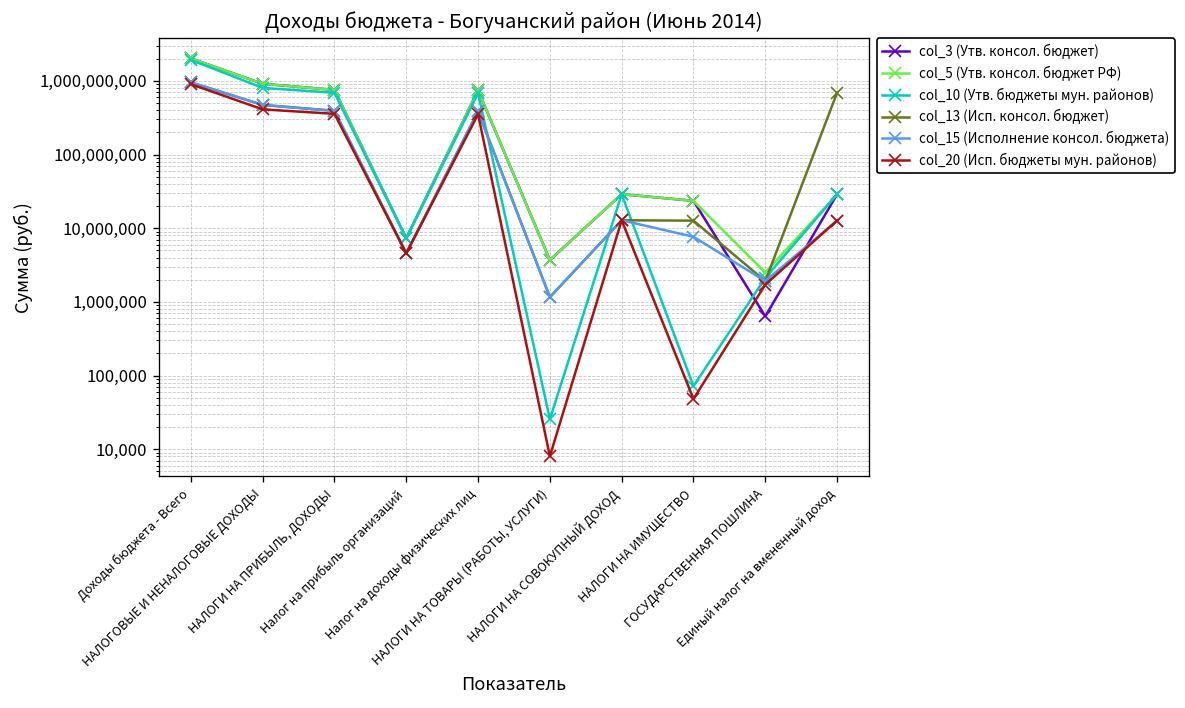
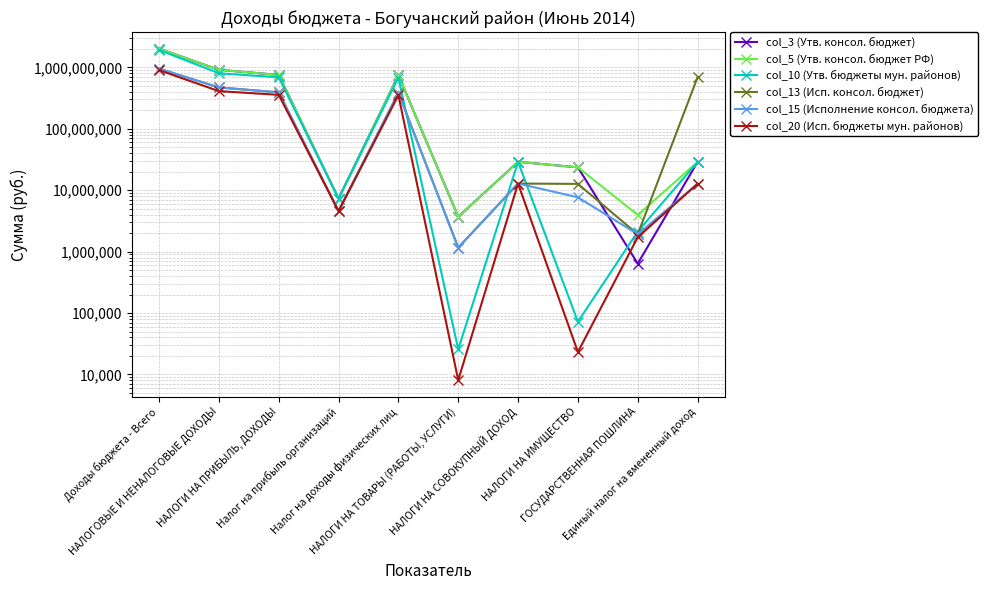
col_20 (Исп. бюджеты мун. районов), НАЛОГИ НА ИМУЩЕСТВО: 50,000 -> 23,000
col_5 (Утв. консол. бюджет РФ), ГОСУДАРСТВЕННАЯ ПОШЛИНА: 2,500,000 -> 4,000,000
